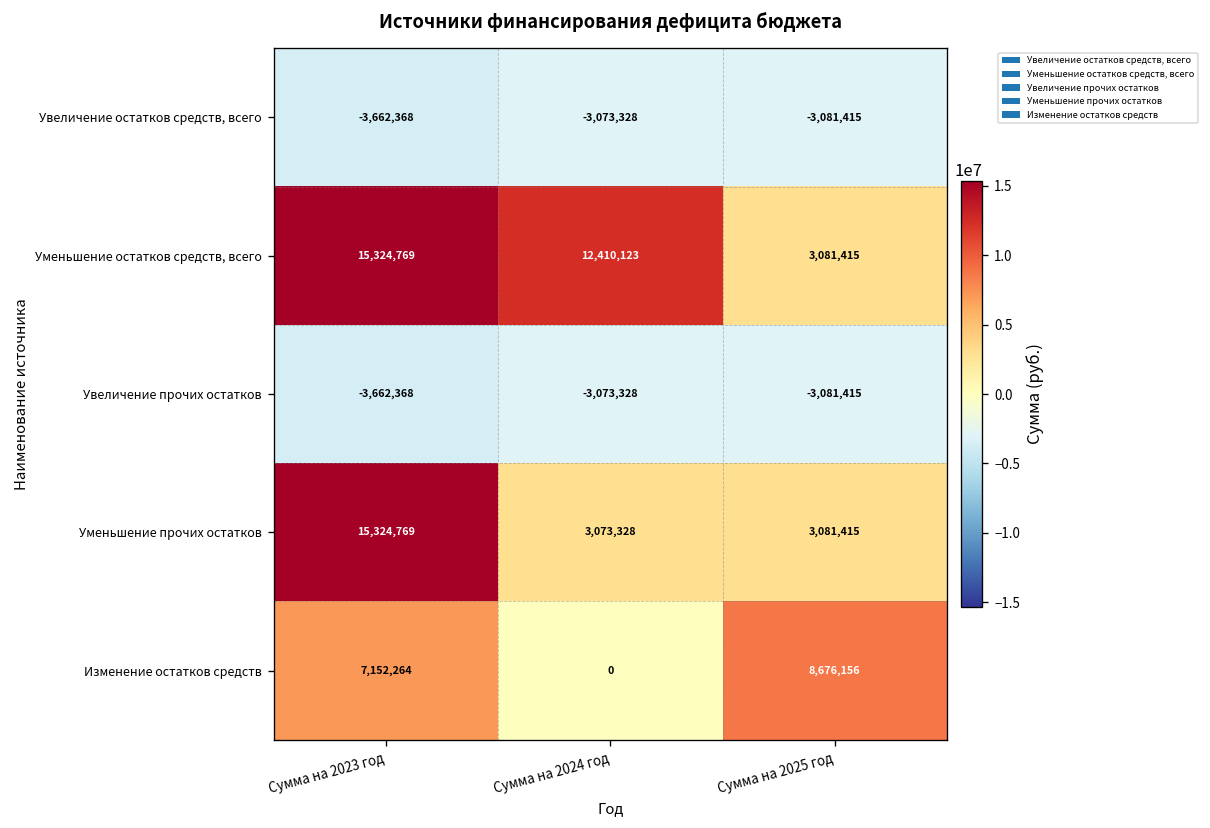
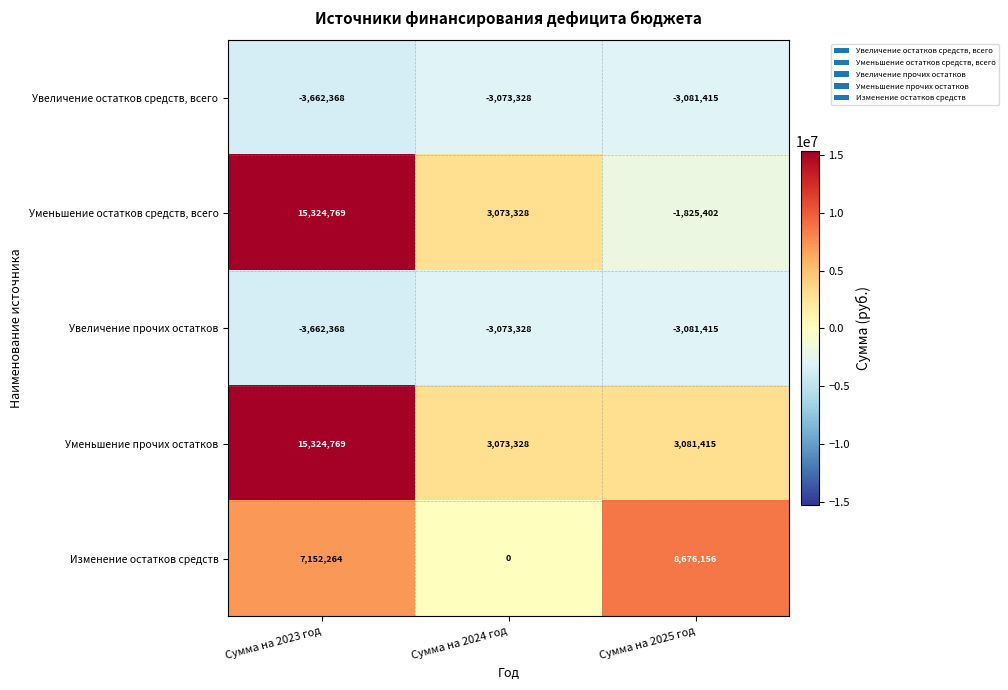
Уменьшение остатков средств, всего, Сумма на 2024 год: 12,410,123 -> 3,073,328
Уменьшение остатков средств, всего, Сумма на 2025 год: 3,081,415 -> -1,825,402
